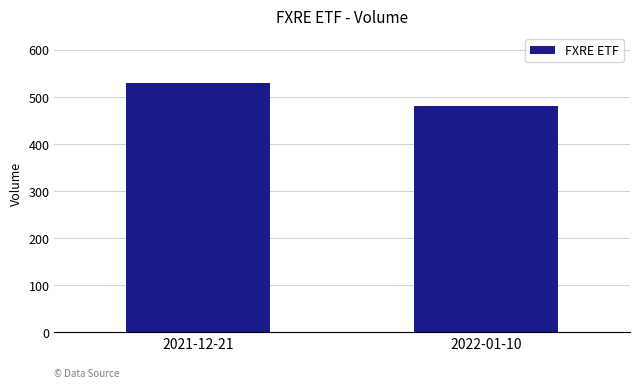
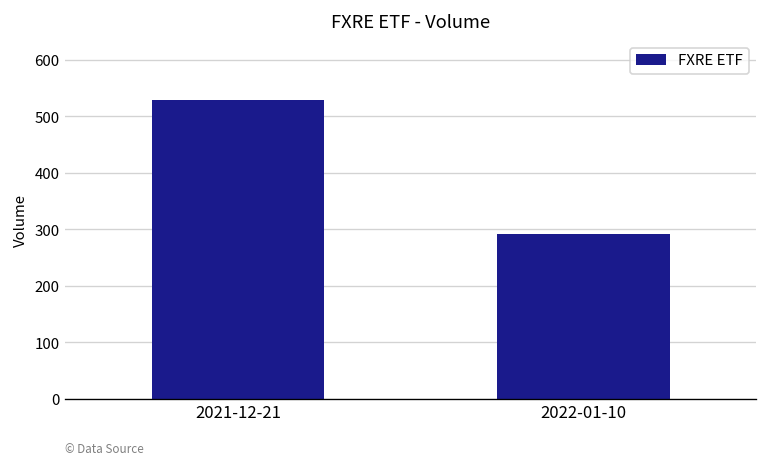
2022-01-10: 480 -> 290
